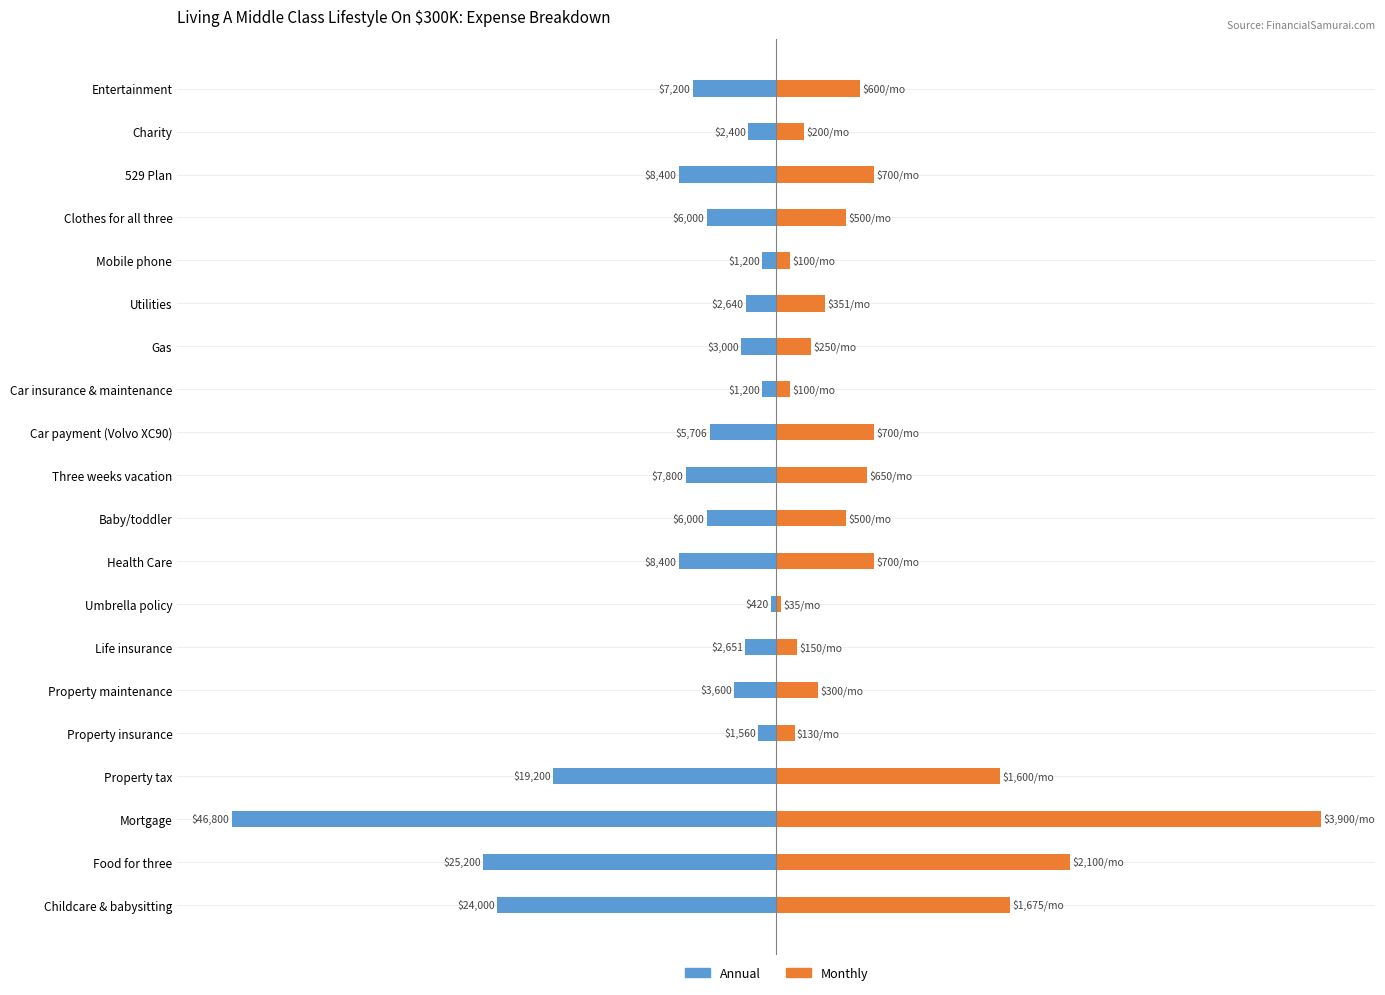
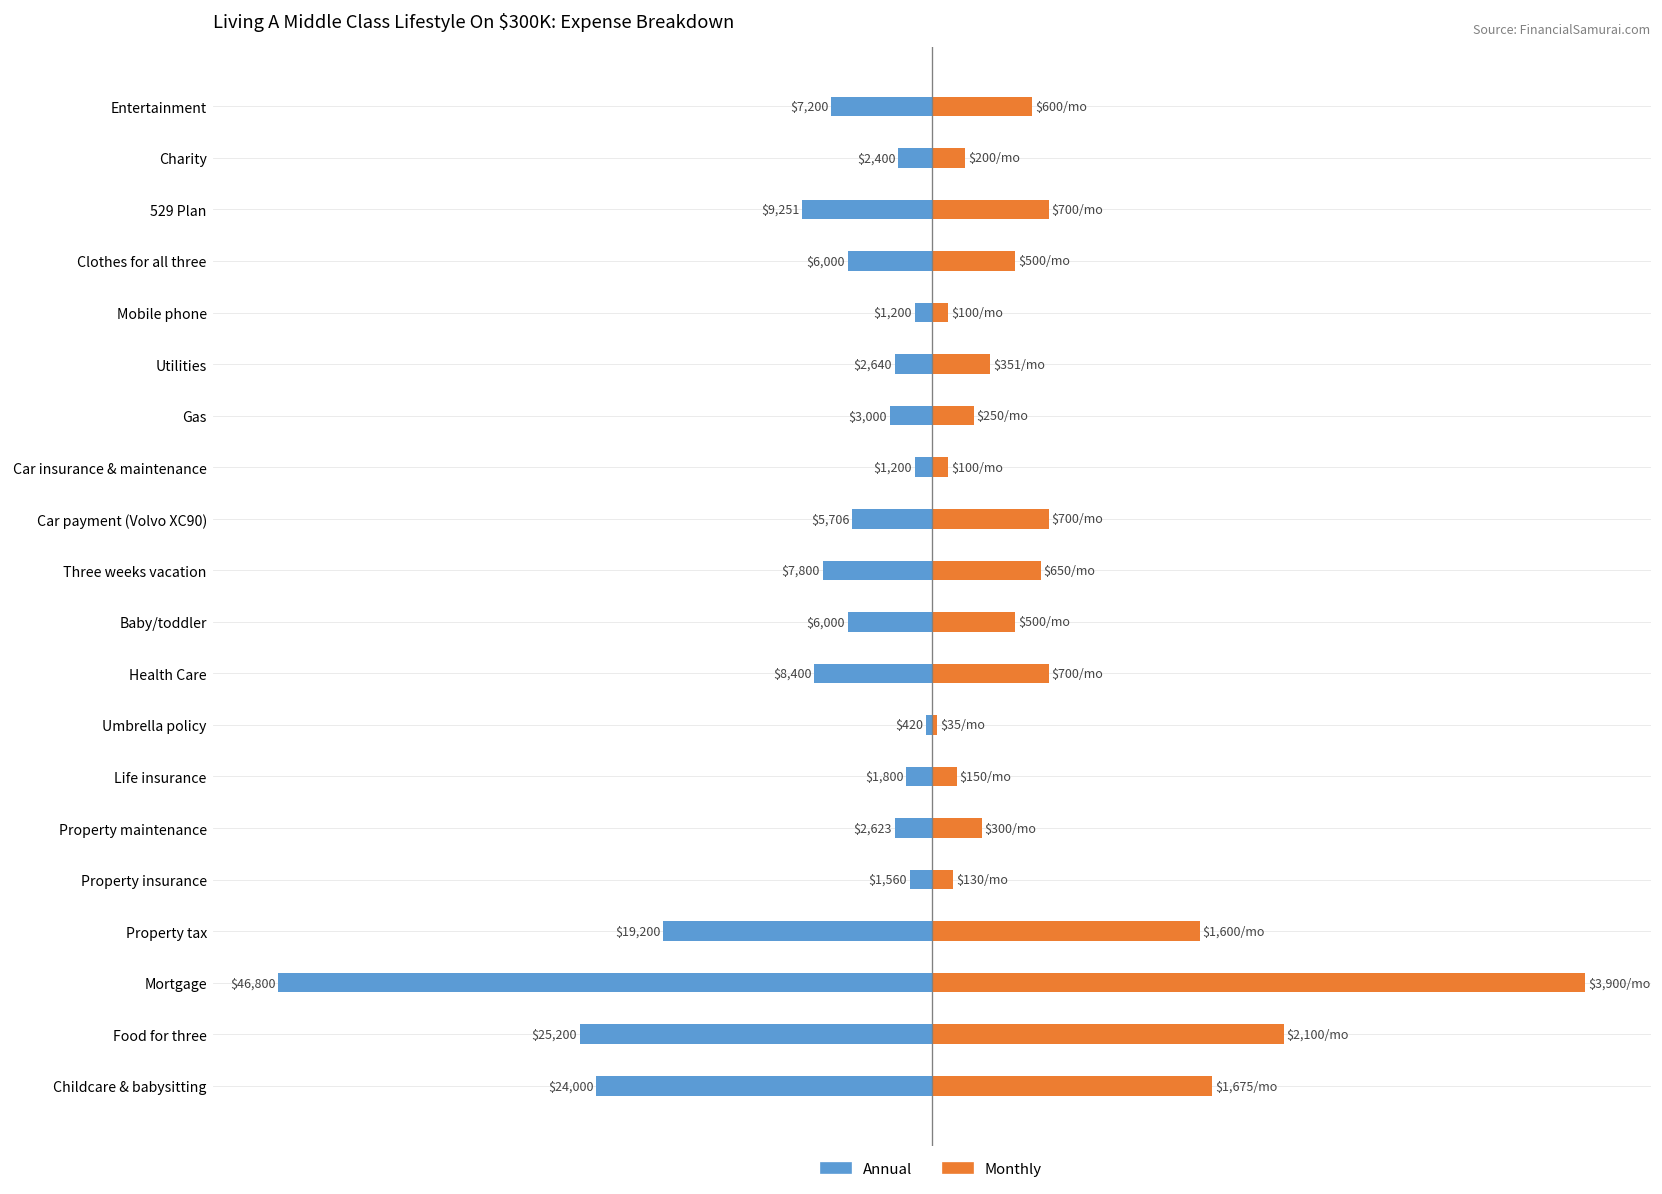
Annual, 529 Plan: $8,400 -> $9,251
Annual, Life insurance: $2,651 -> $1,800
Annual, Property maintenance: $3,600 -> $2,623
